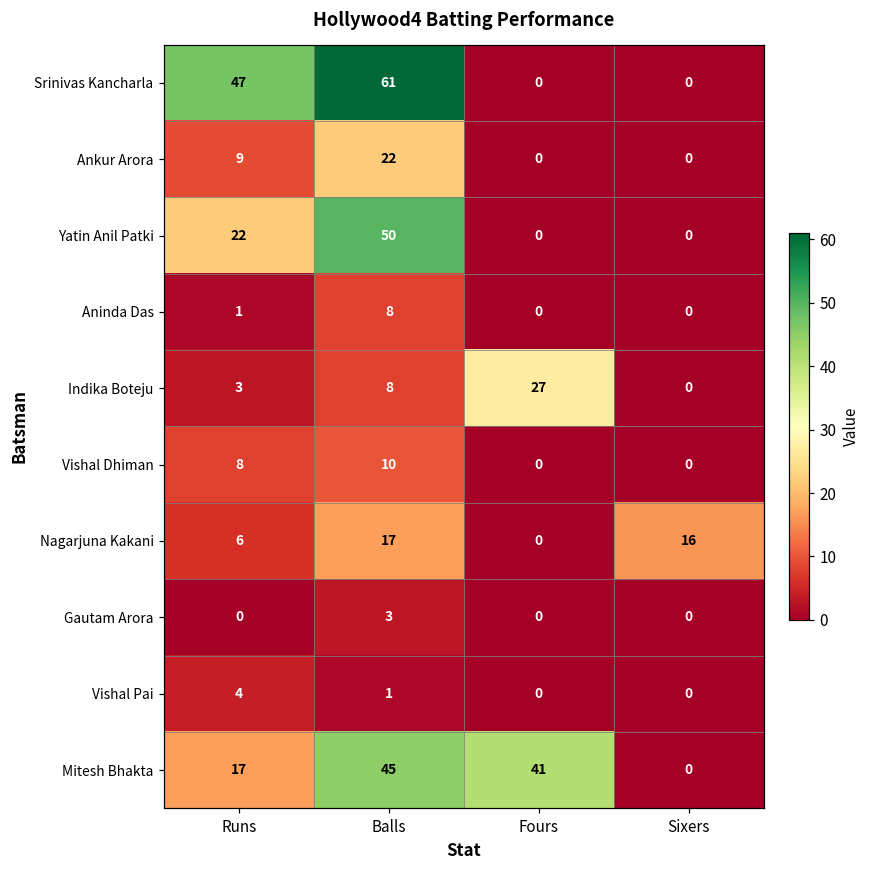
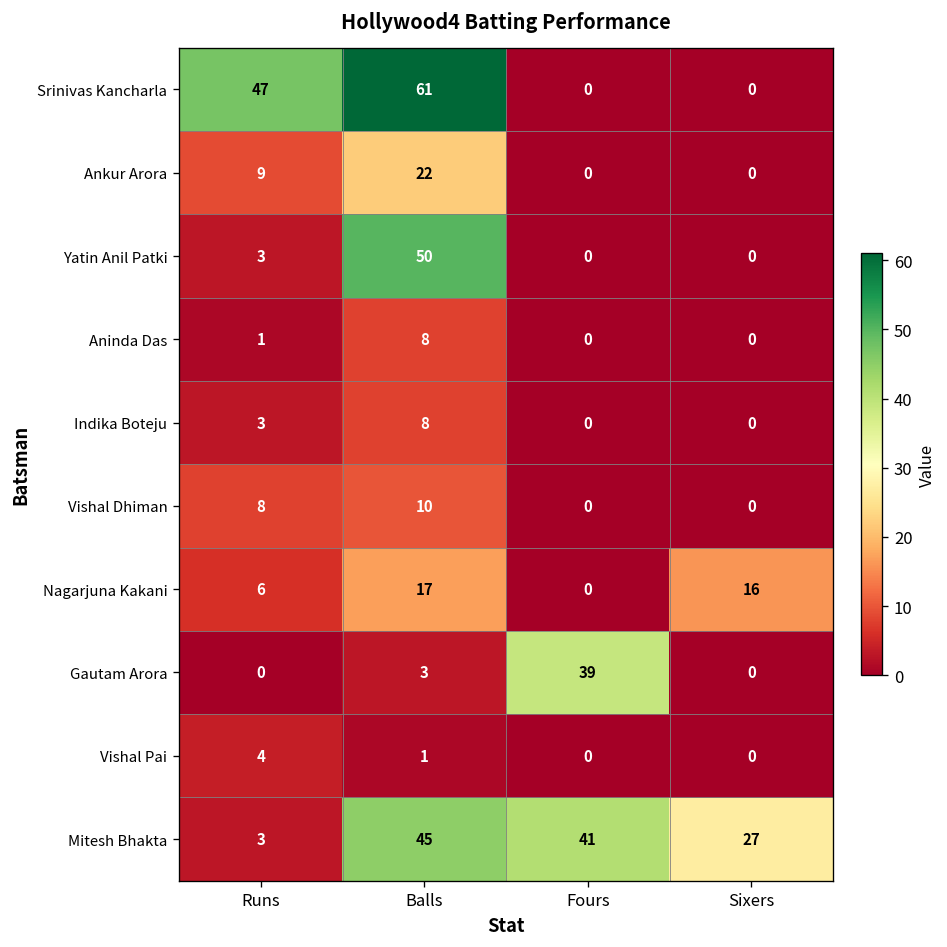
Yatin Anil Patki, Runs: 22 -> 3
Indika Boteju, Fours: 27 -> 0
Gautam Arora, Fours: 0 -> 39
Mitesh Bhakta, Runs: 17 -> 3
Mitesh Bhakta, Sixers: 0 -> 27
